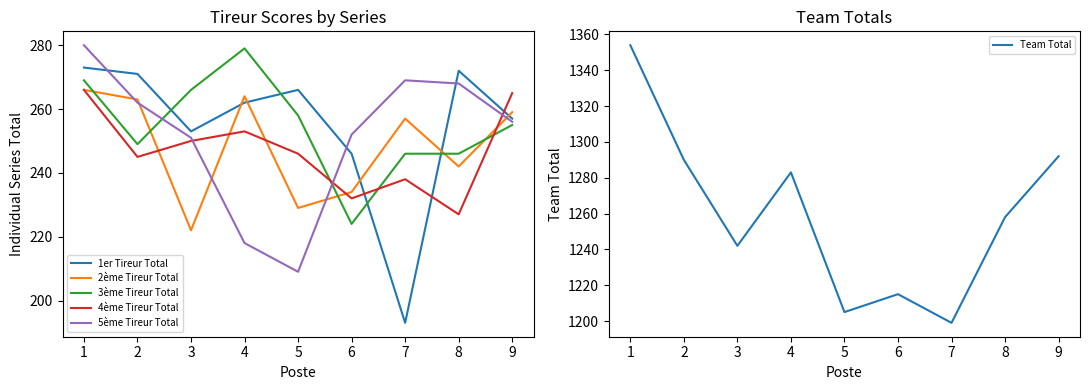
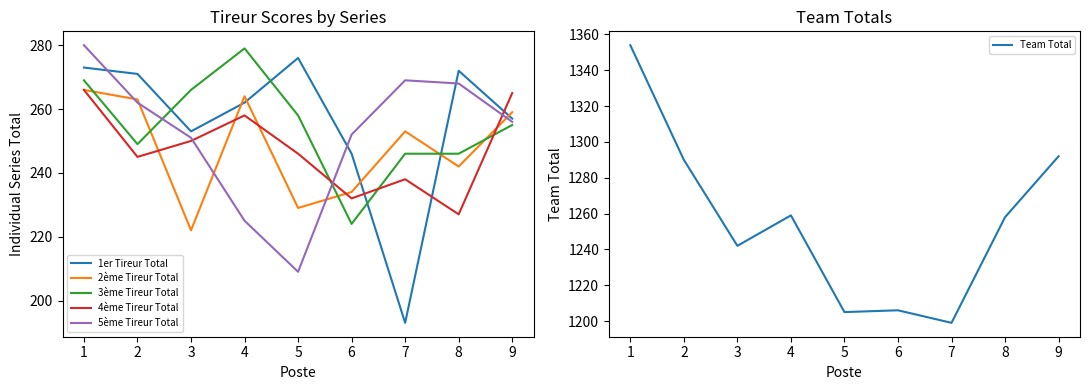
Tireur Scores by Series, 4ème Tireur Total, 4: 253 -> 258
Tireur Scores by Series, 5ème Tireur Total, 4: 218 -> 225
Tireur Scores by Series, 1er Tireur Total, 5: 266 -> 276
Tireur Scores by Series, 2ème Tireur Total, 7: 257 -> 253
Team Totals, 4: 1283 -> 1259
Team Totals, 6: 1215 -> 1206
